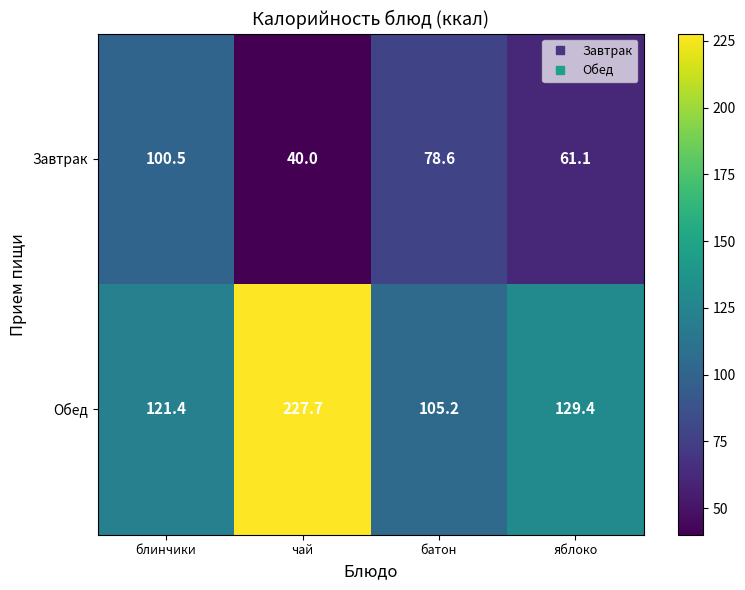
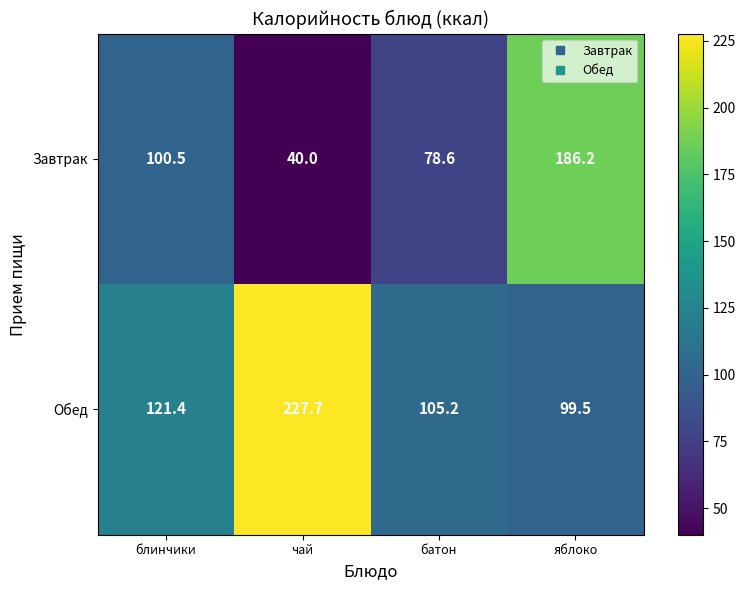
Завтрак, яблоко: 61.1 -> 186.2
Обед, яблоко: 129.4 -> 99.5
